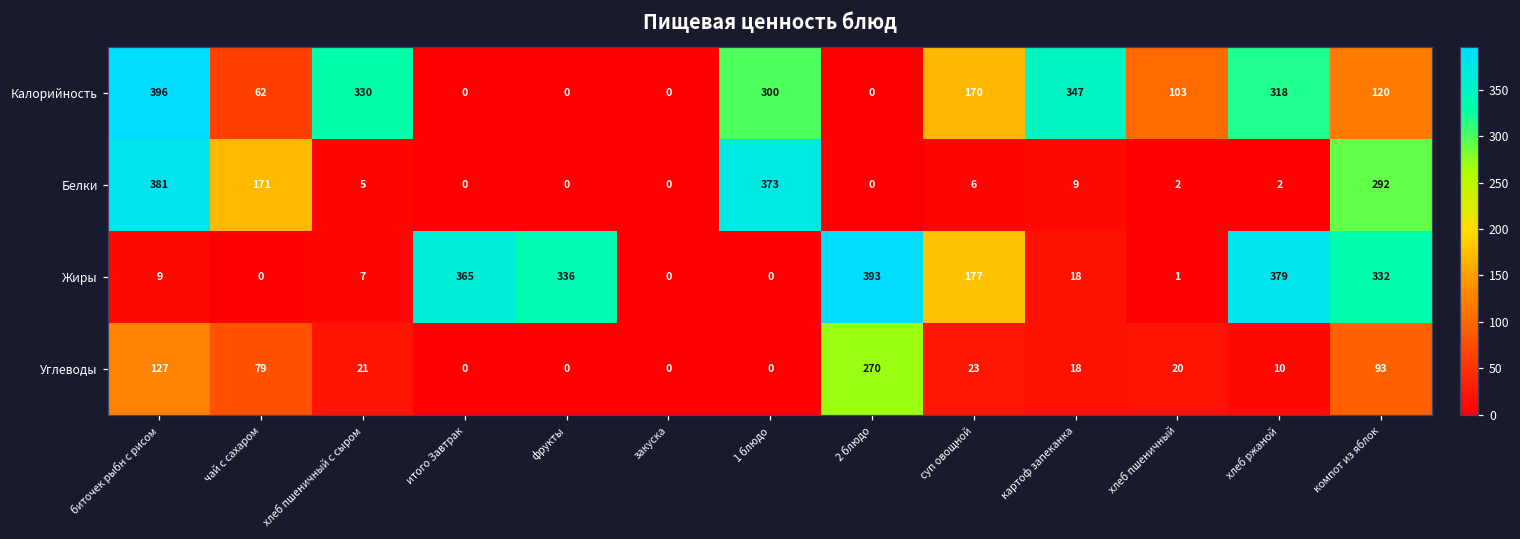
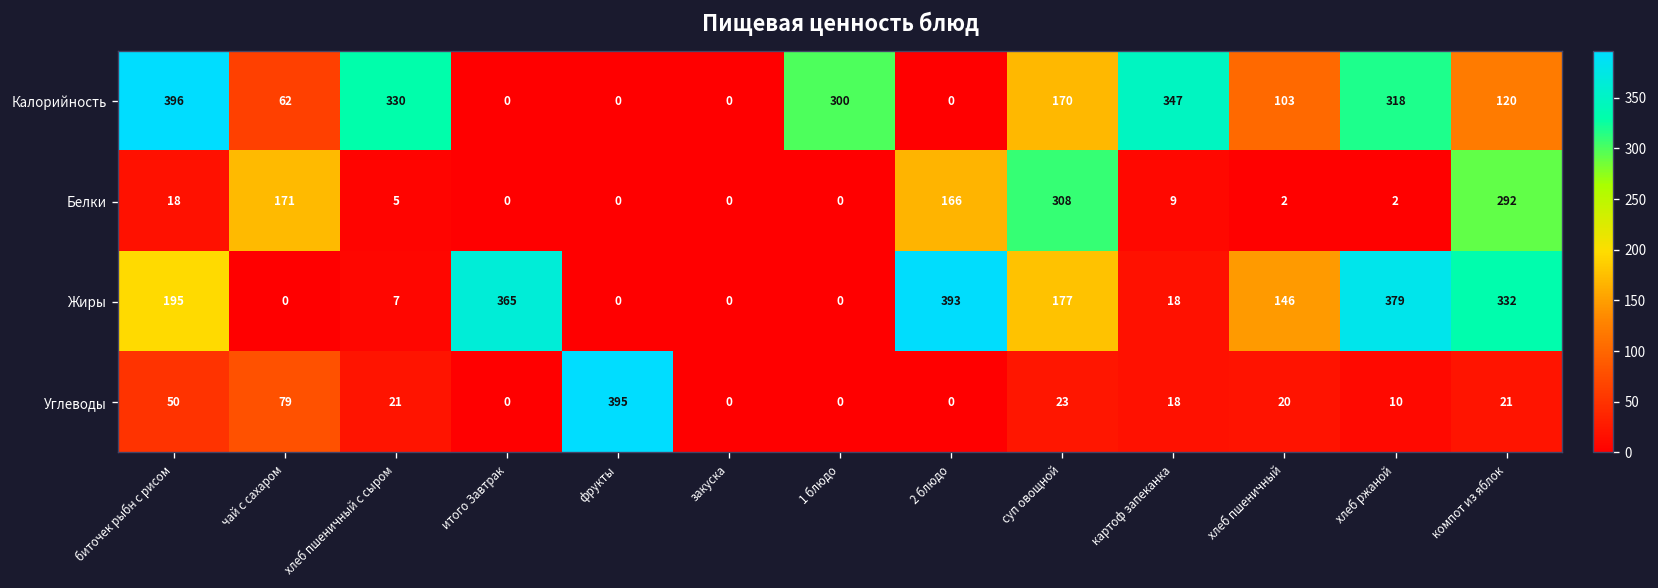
Белки, биточек рыбн с рисом: 381 -> 18
Белки, 1 блюдо: 373 -> 0
Белки, 2 блюдо: 0 -> 166
Белки, суп овощной: 6 -> 308
Жиры, биточек рыбн с рисом: 9 -> 195
Жиры, фрукты: 336 -> 0
Жиры, хлеб пшеничный: 1 -> 146
Углеводы, биточек рыбн с рисом: 127 -> 50
Углеводы, фрукты: 0 -> 395
Углеводы, 2 блюдо: 270 -> 0
Углеводы, компот из яблок: 93 -> 21
